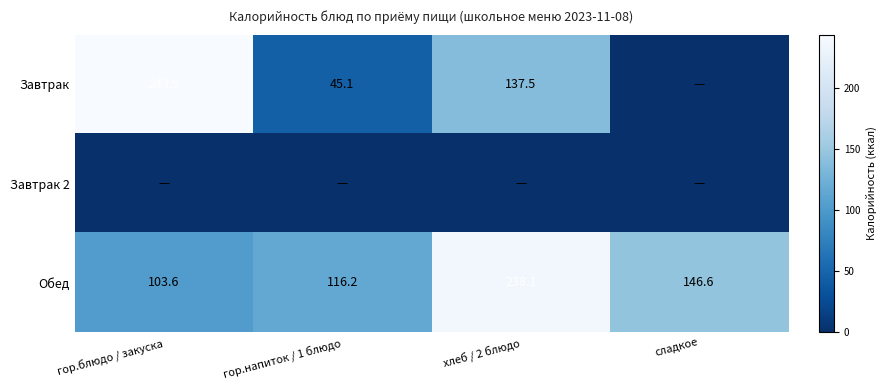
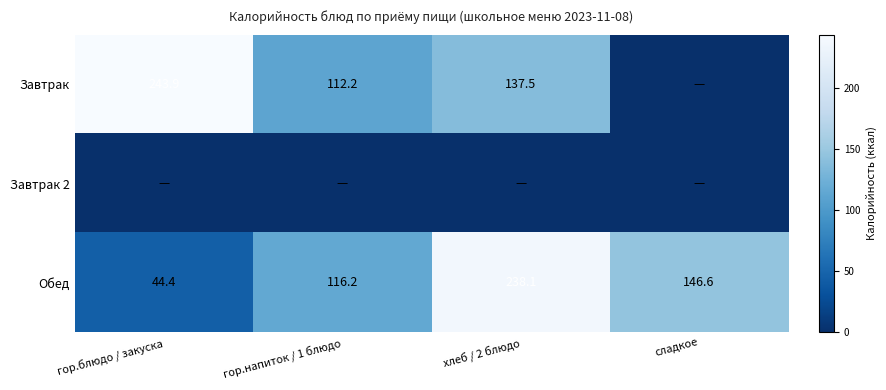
Завтрак, гор.напиток / 1 блюдо: 45.1 -> 112.2
Обед, гор.блюдо / закуска: 103.6 -> 44.4
